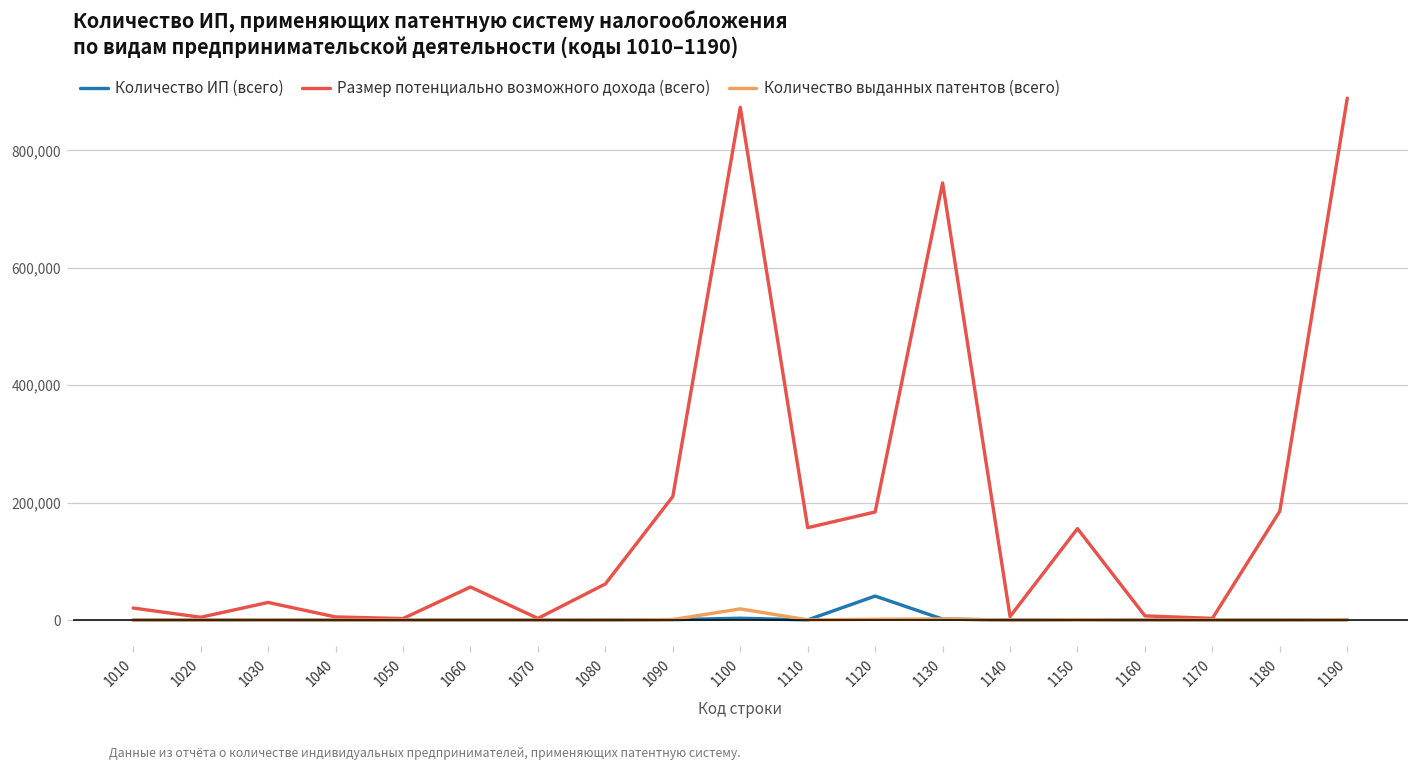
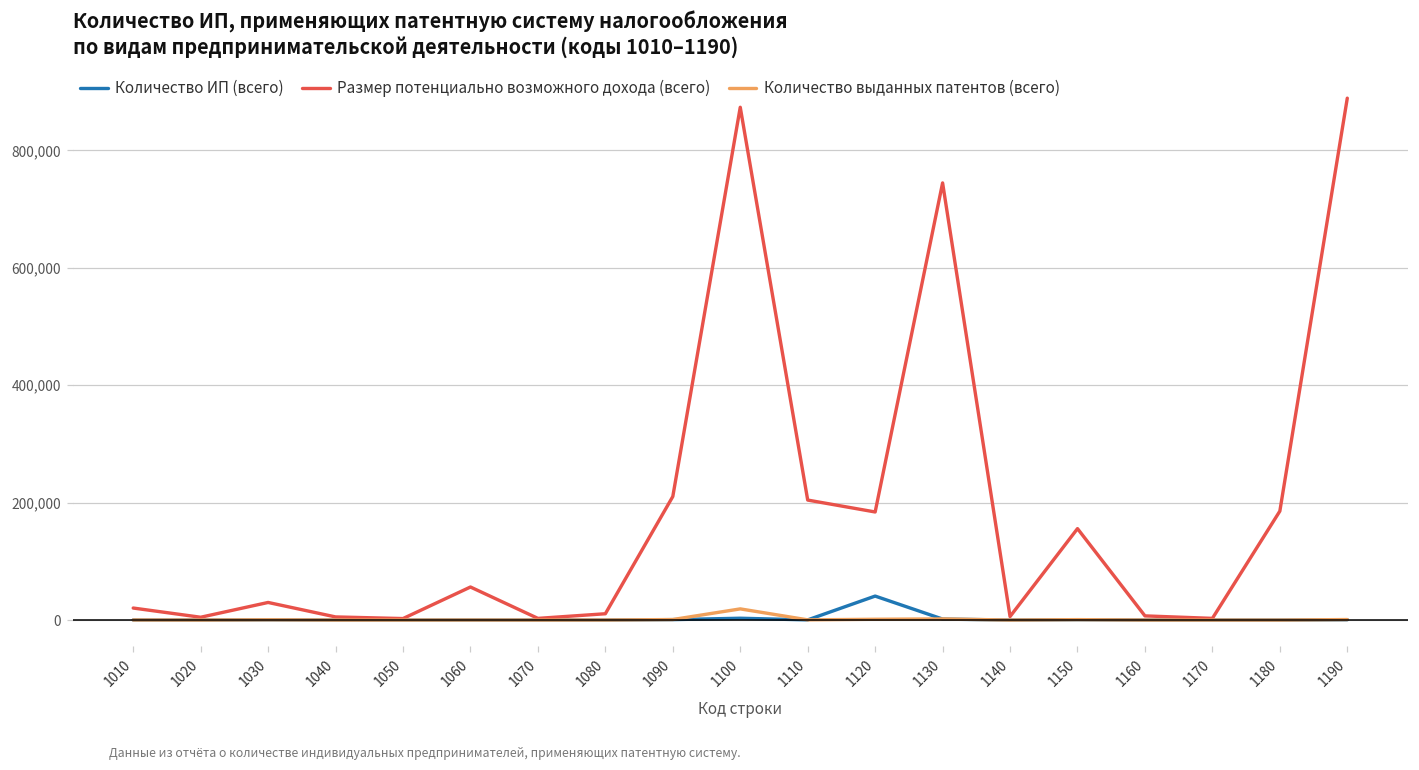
Размер потенциально возможного дохода (всего), 1080: 60,000 -> 10,000
Размер потенциально возможного дохода (всего), 1110: 160,000 -> 200,000
